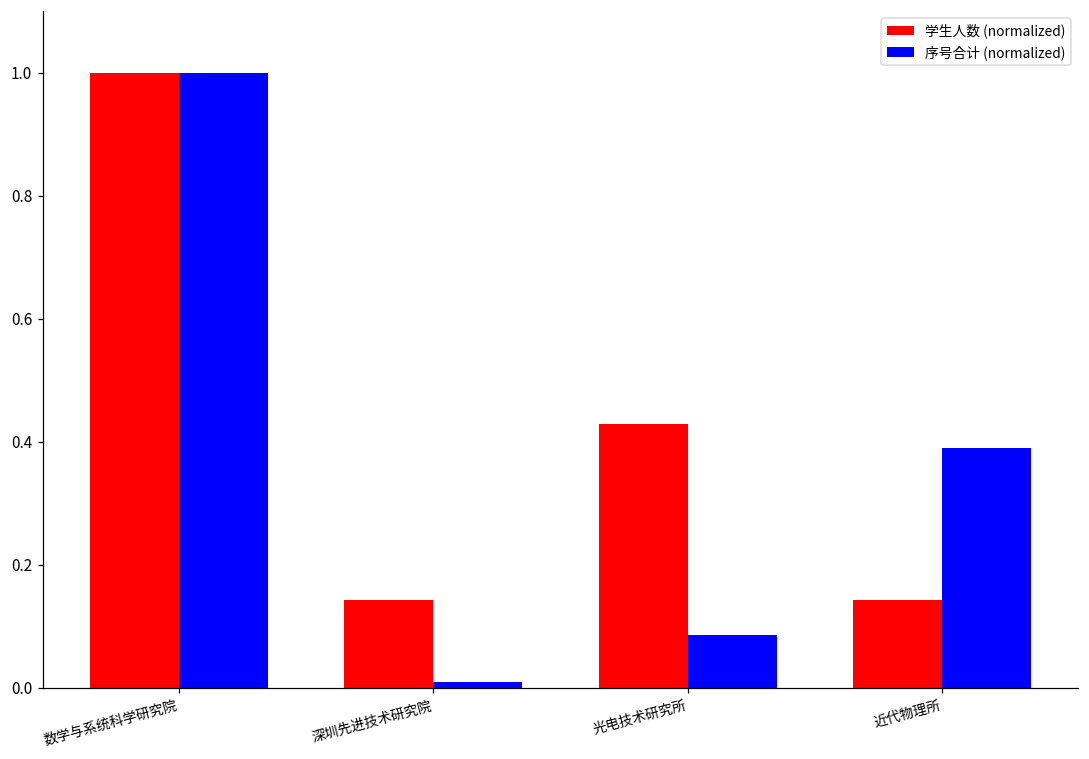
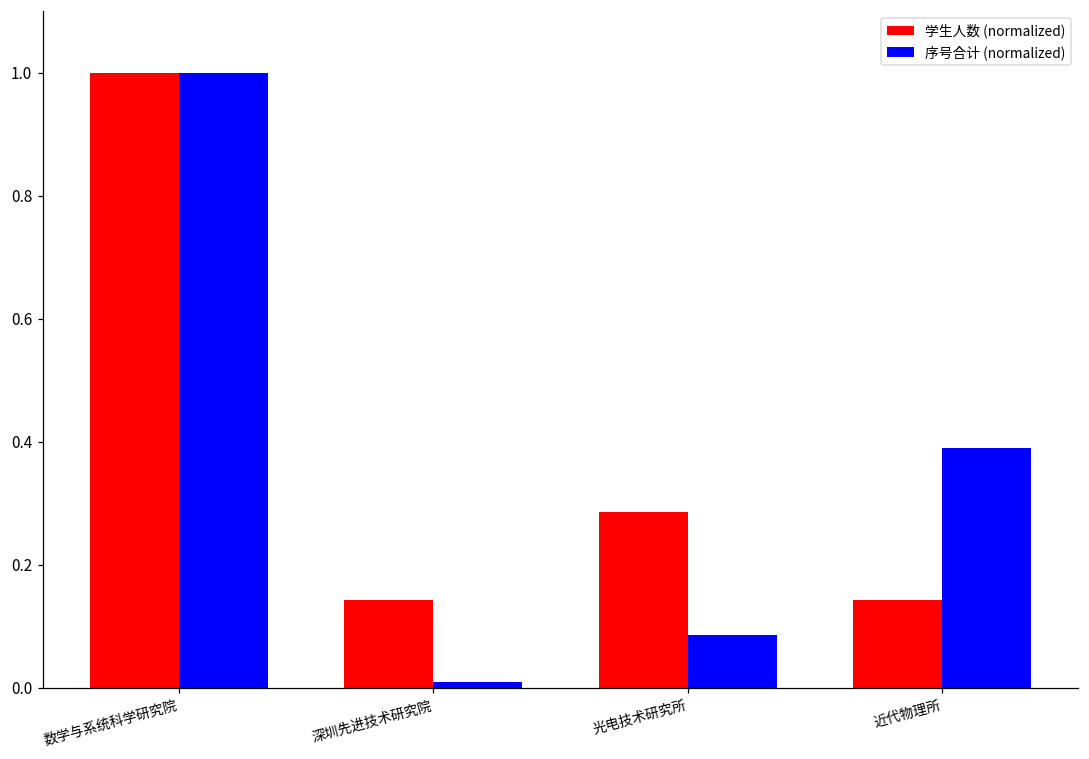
学生人数 (normalized), 光电技术研究所: 0.43 -> 0.29
